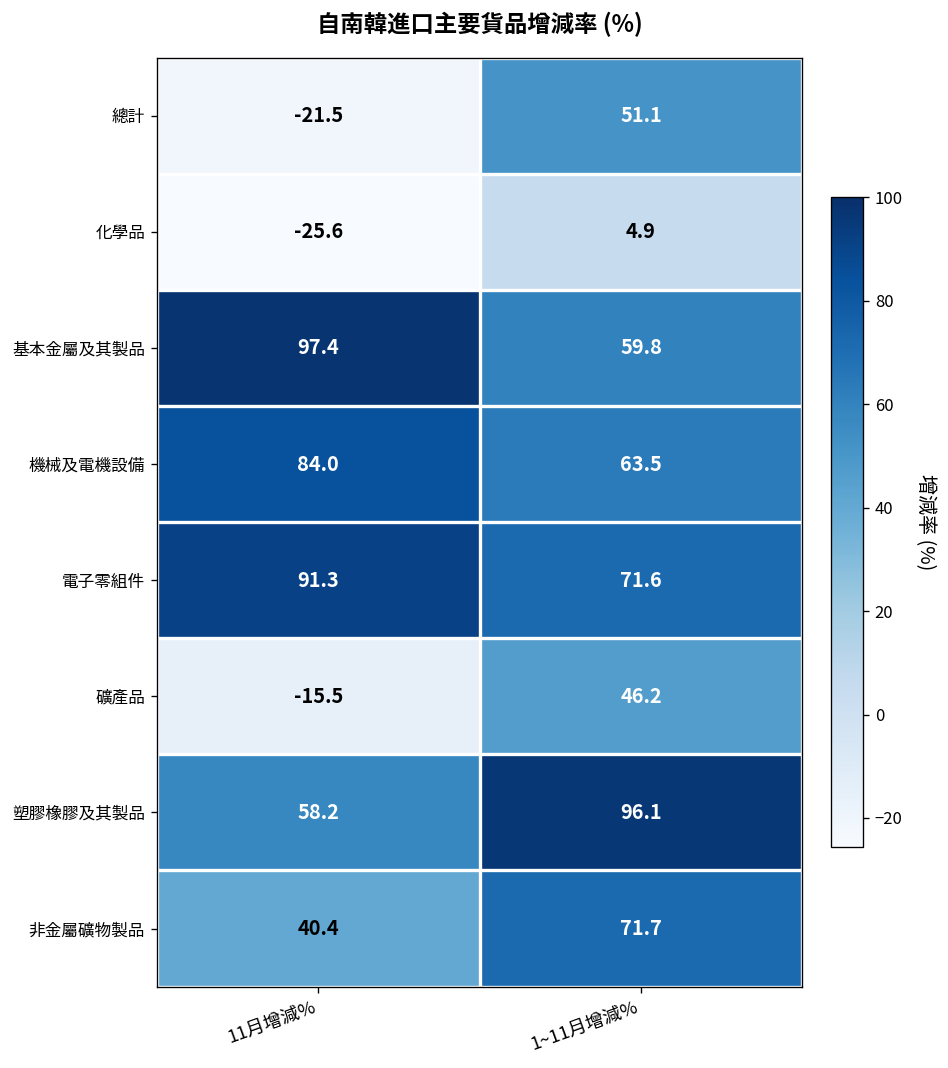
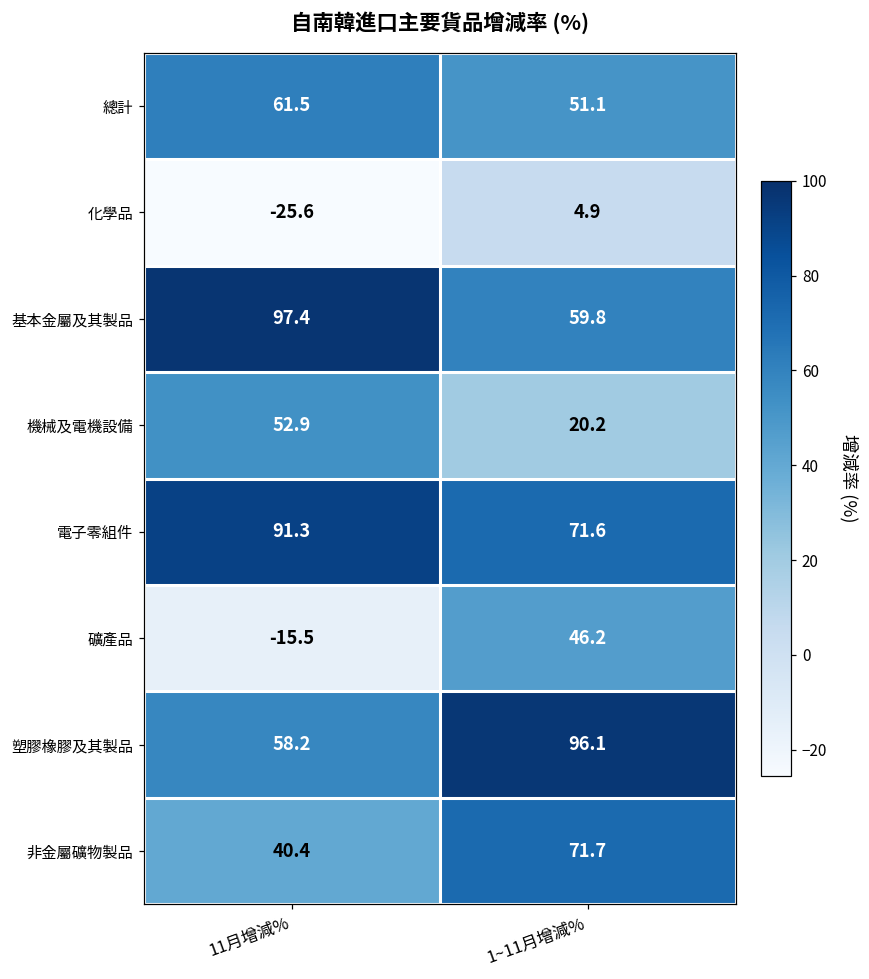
總計, 11月增減%: -21.5 -> 61.5
機械及電機設備, 11月增減%: 84.0 -> 52.9
機械及電機設備, 1~11月增減%: 63.5 -> 20.2
